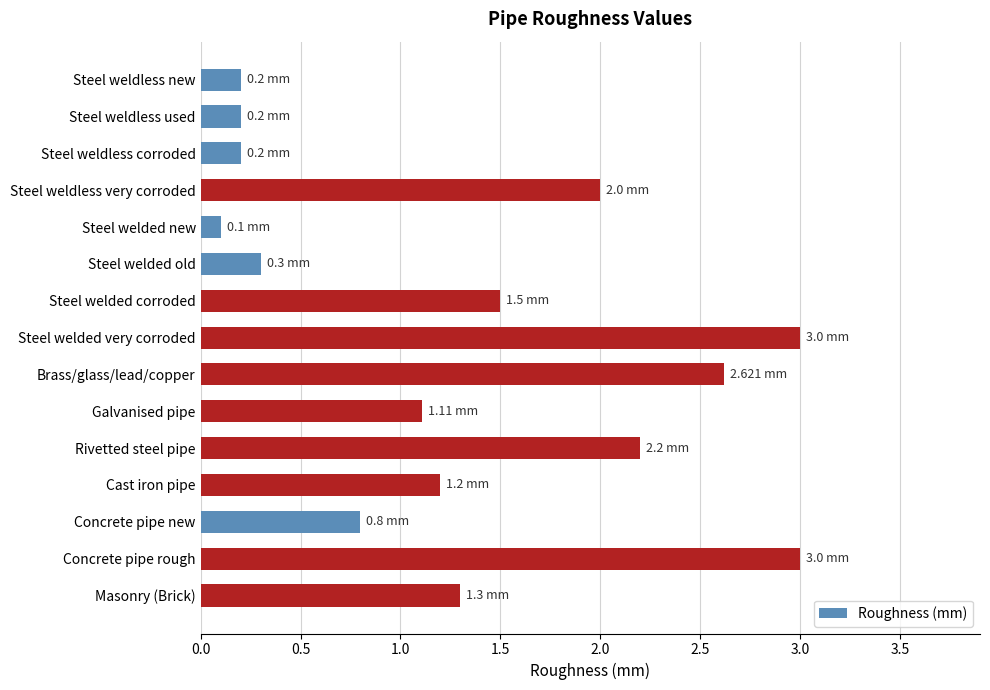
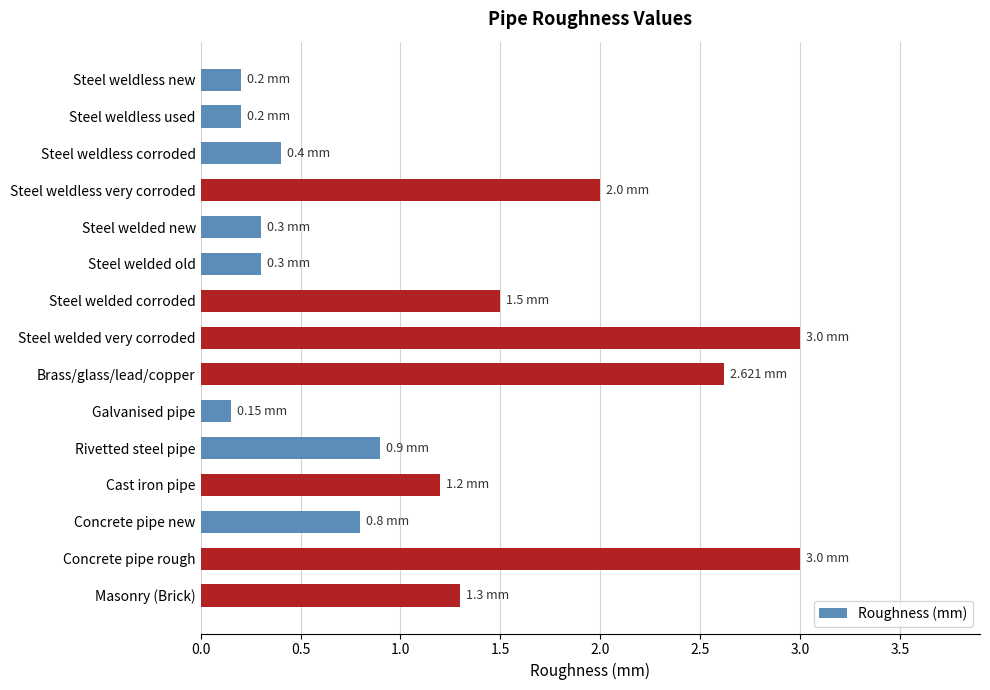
Steel weldless corroded: 0.2 -> 0.4
Steel welded new: 0.1 -> 0.3
Galvanised pipe: 1.11 -> 0.15
Rivetted steel pipe: 2.2 -> 0.9
